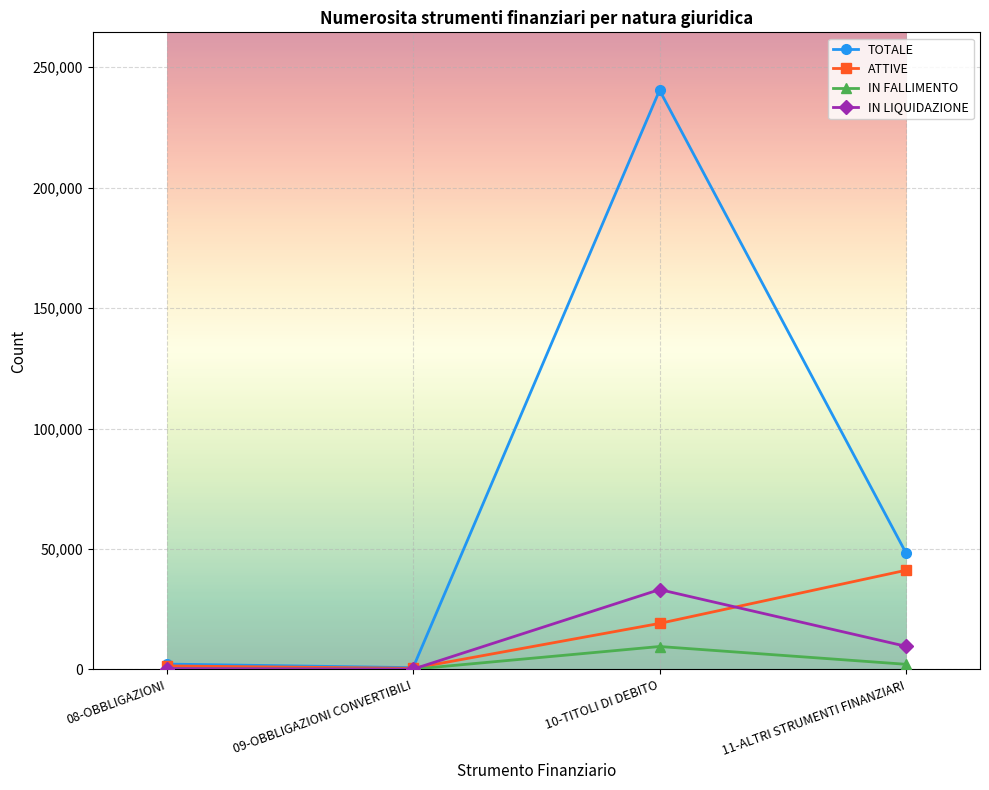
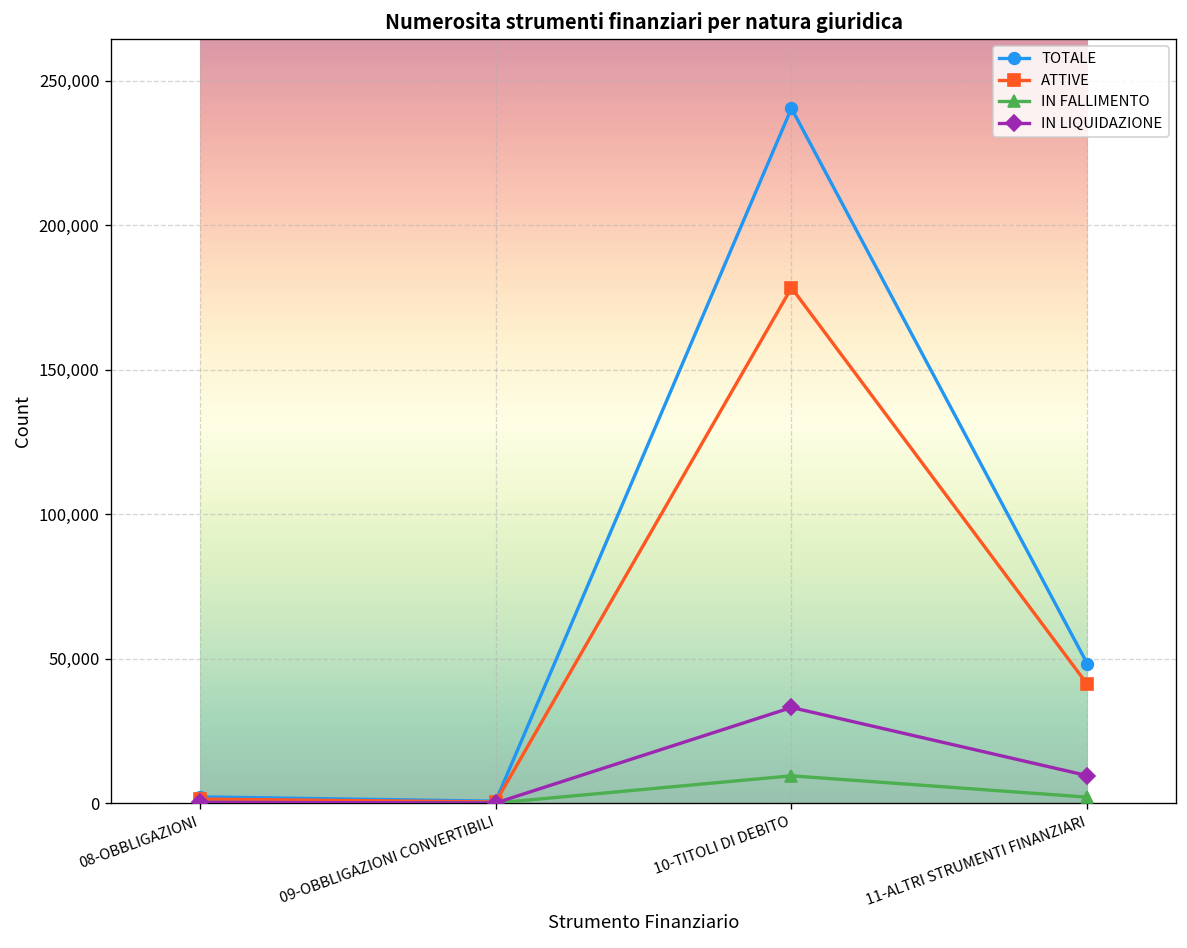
ATTIVE, 10-TITOLI DI DEBITO: 19,000 -> 178,000
